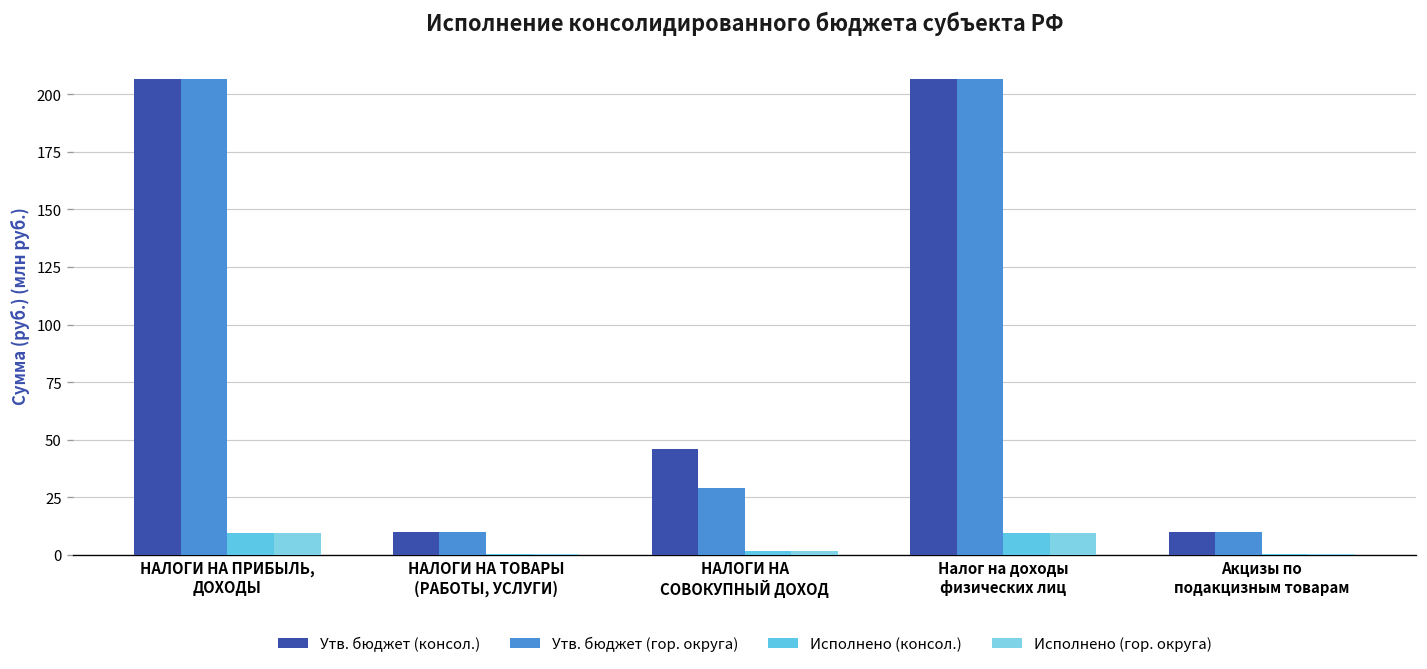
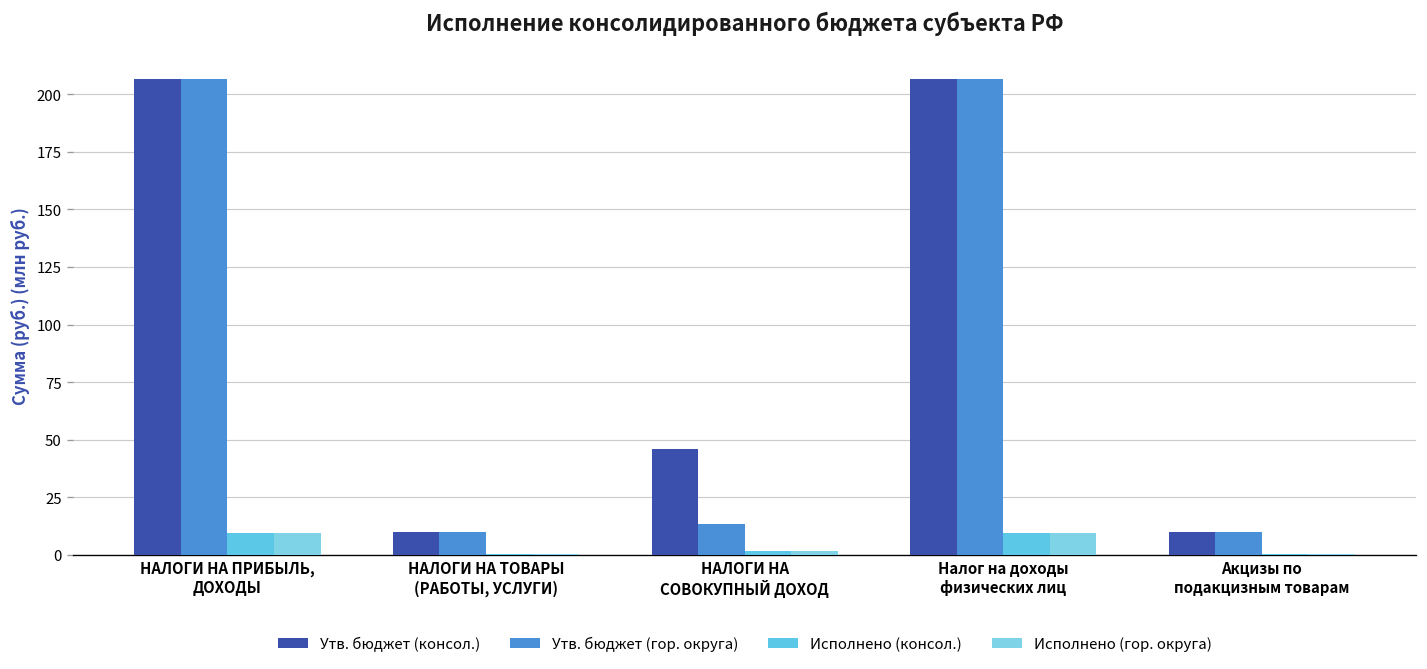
Утв. бюджет (гор. округа), НАЛОГИ НА СОВОКУПНЫЙ ДОХОД: 29 -> 13
